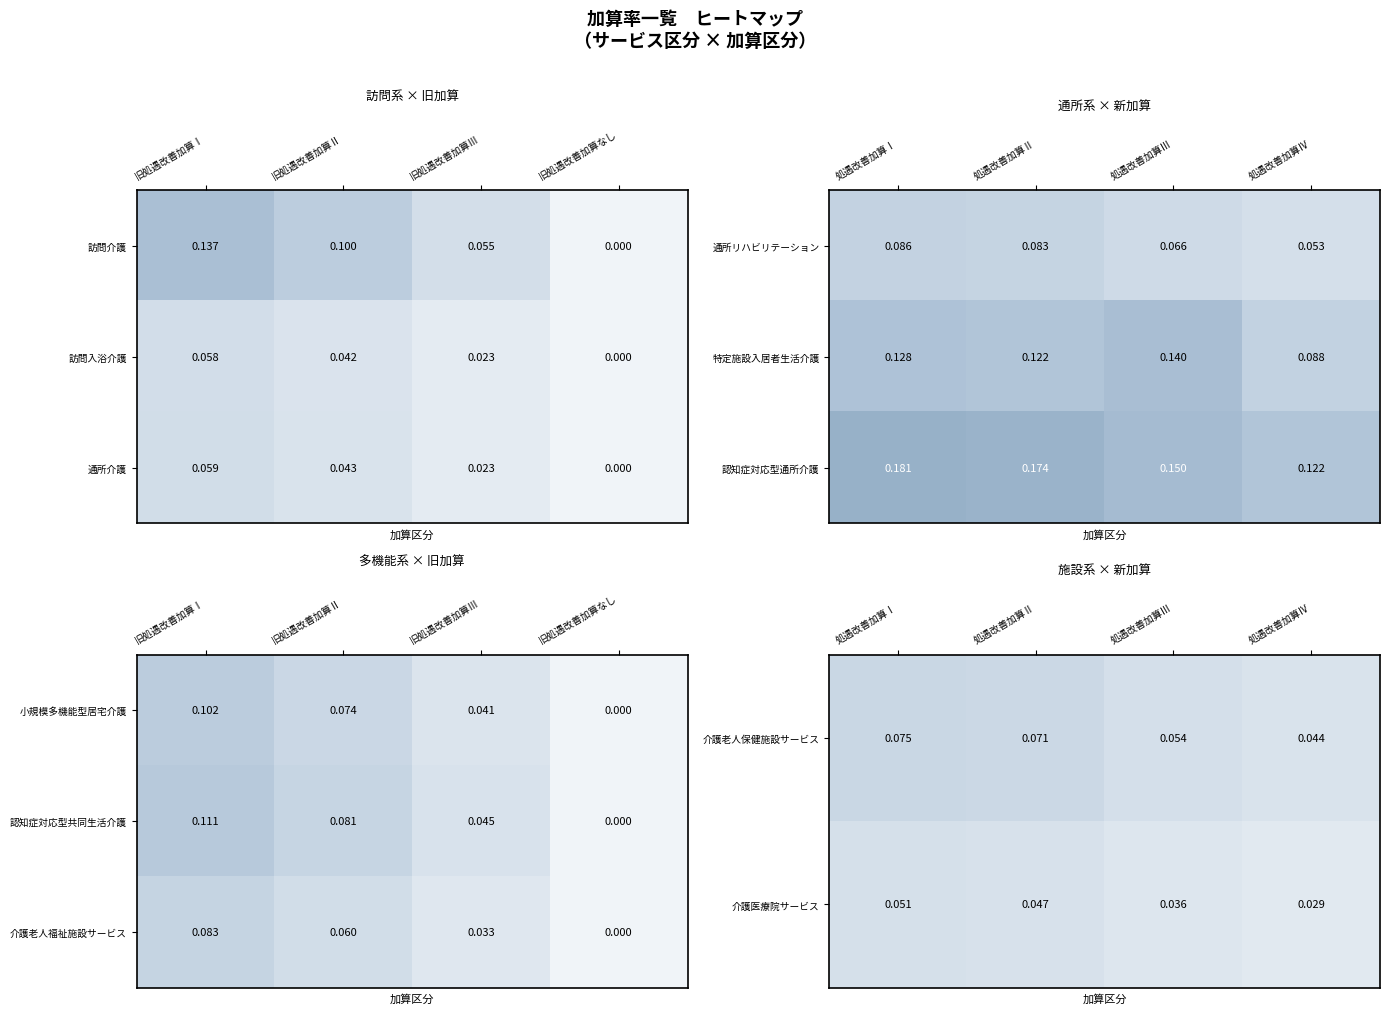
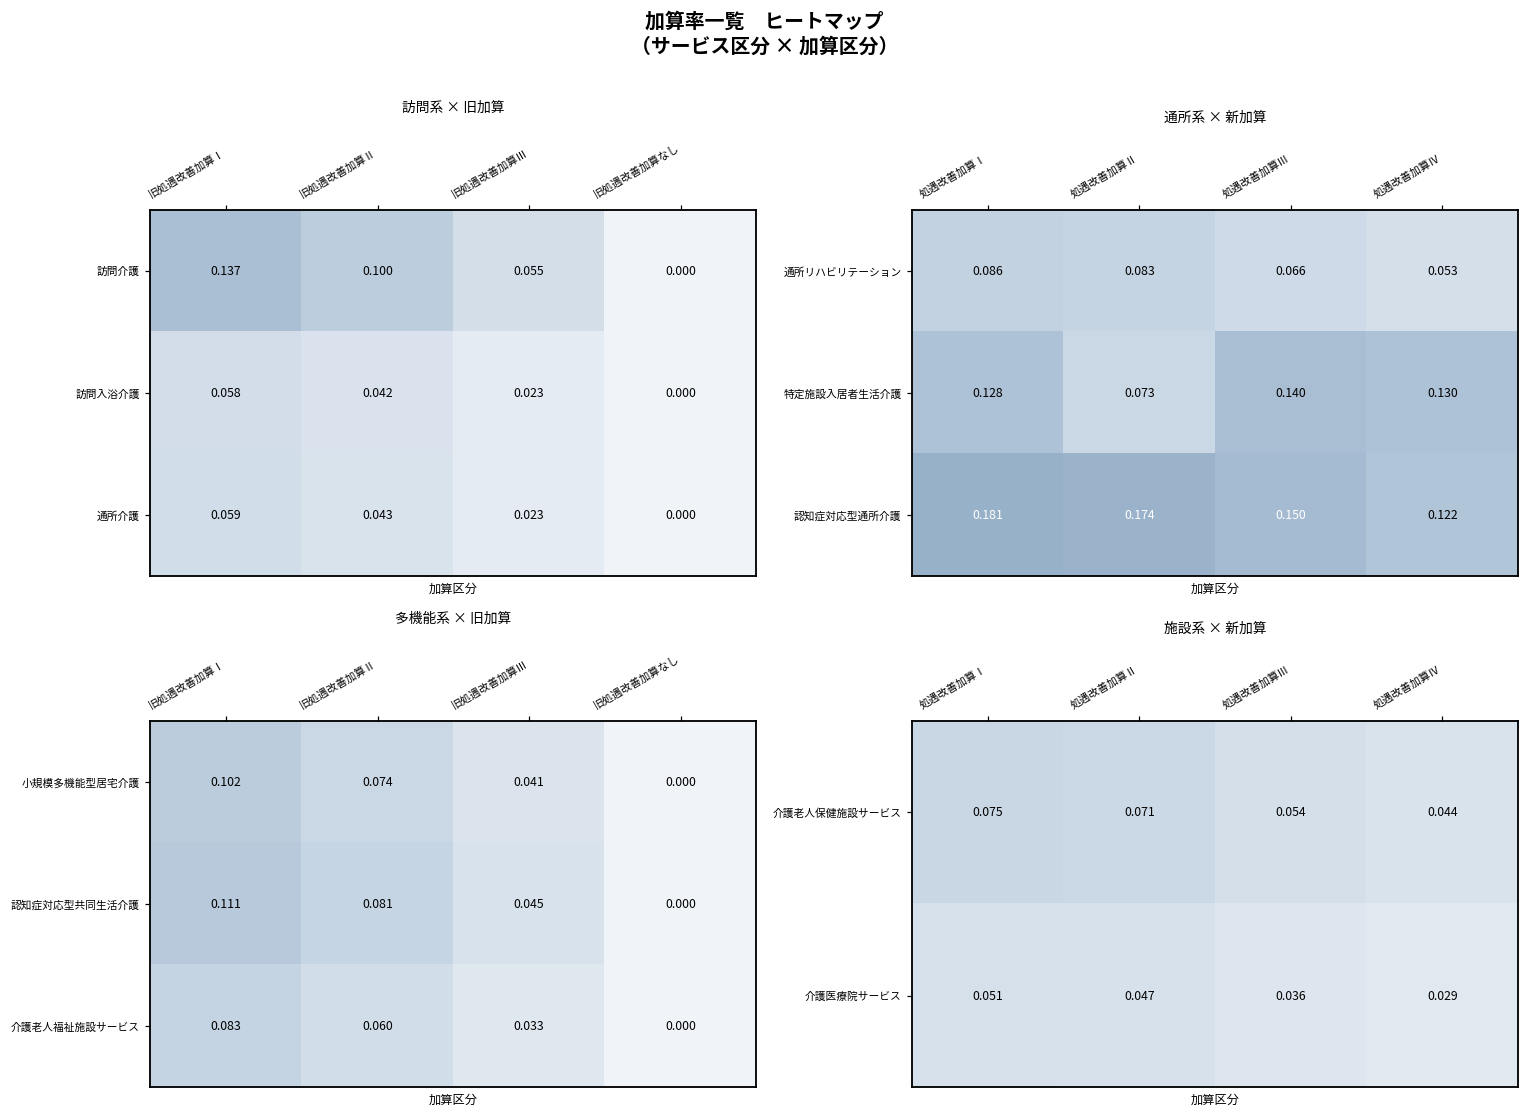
通所系 × 新加算, 特定施設入居者生活介護, 処遇改善加算Ⅱ: 0.122 -> 0.073
通所系 × 新加算, 特定施設入居者生活介護, 処遇改善加算Ⅳ: 0.088 -> 0.130
